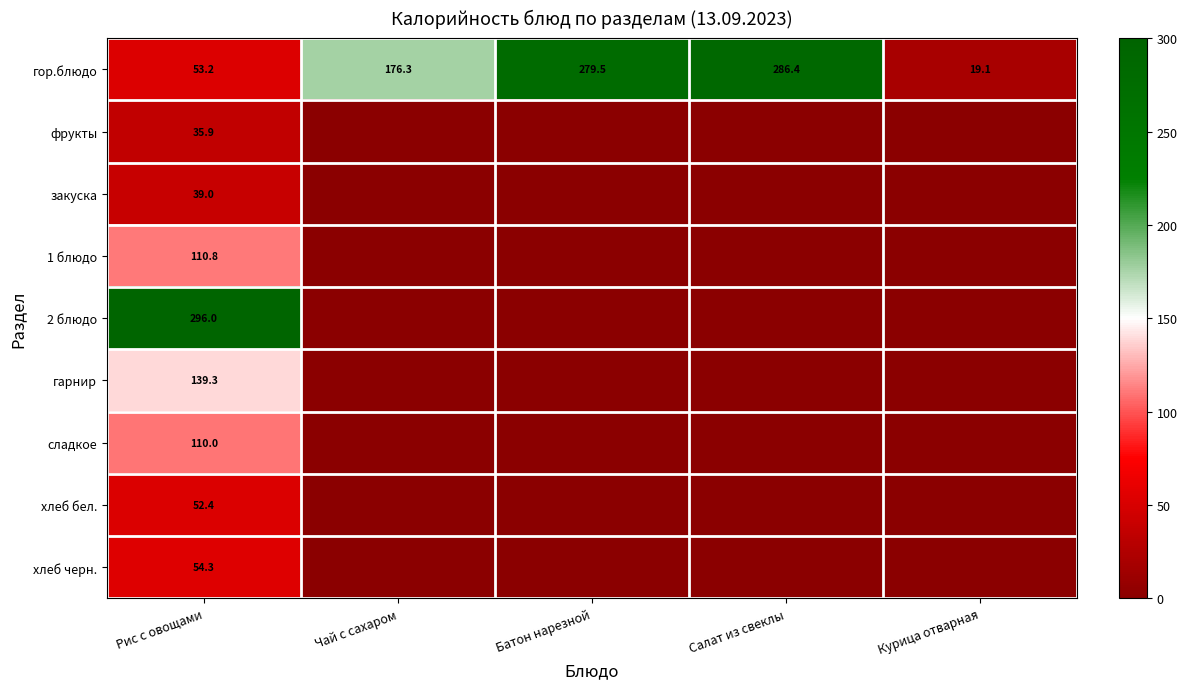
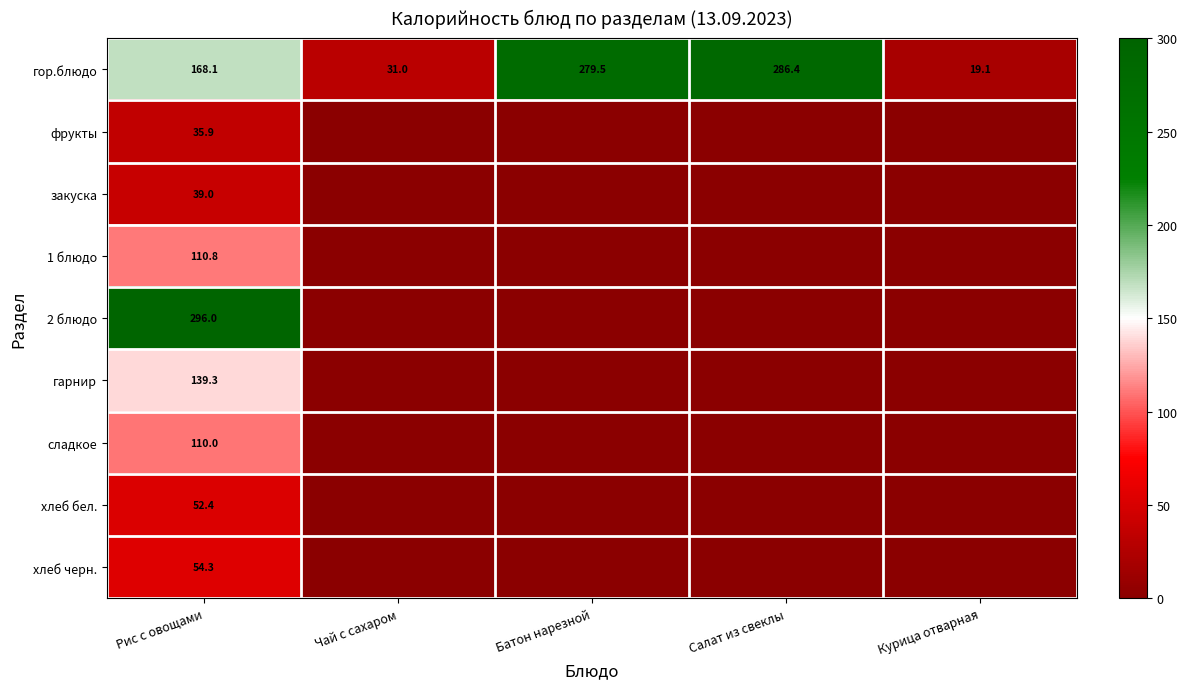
гор.блюдо, Рис с овощами: 53.2 -> 168.1
гор.блюдо, Чай с сахаром: 176.3 -> 31.0
